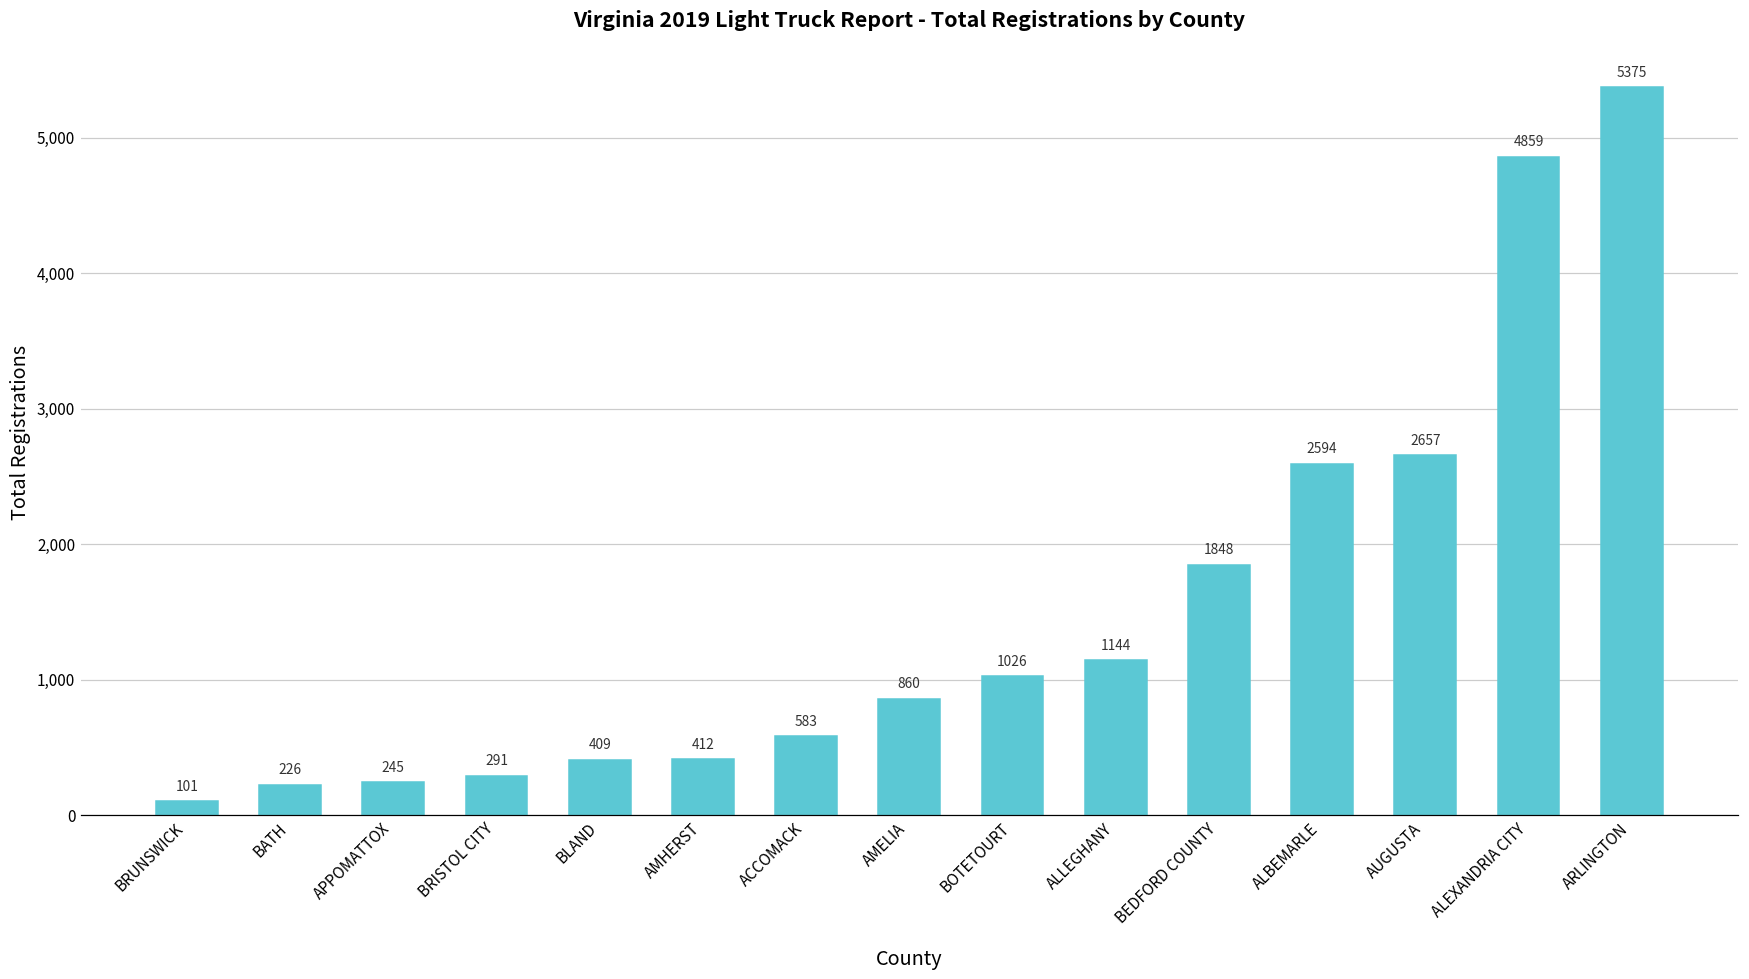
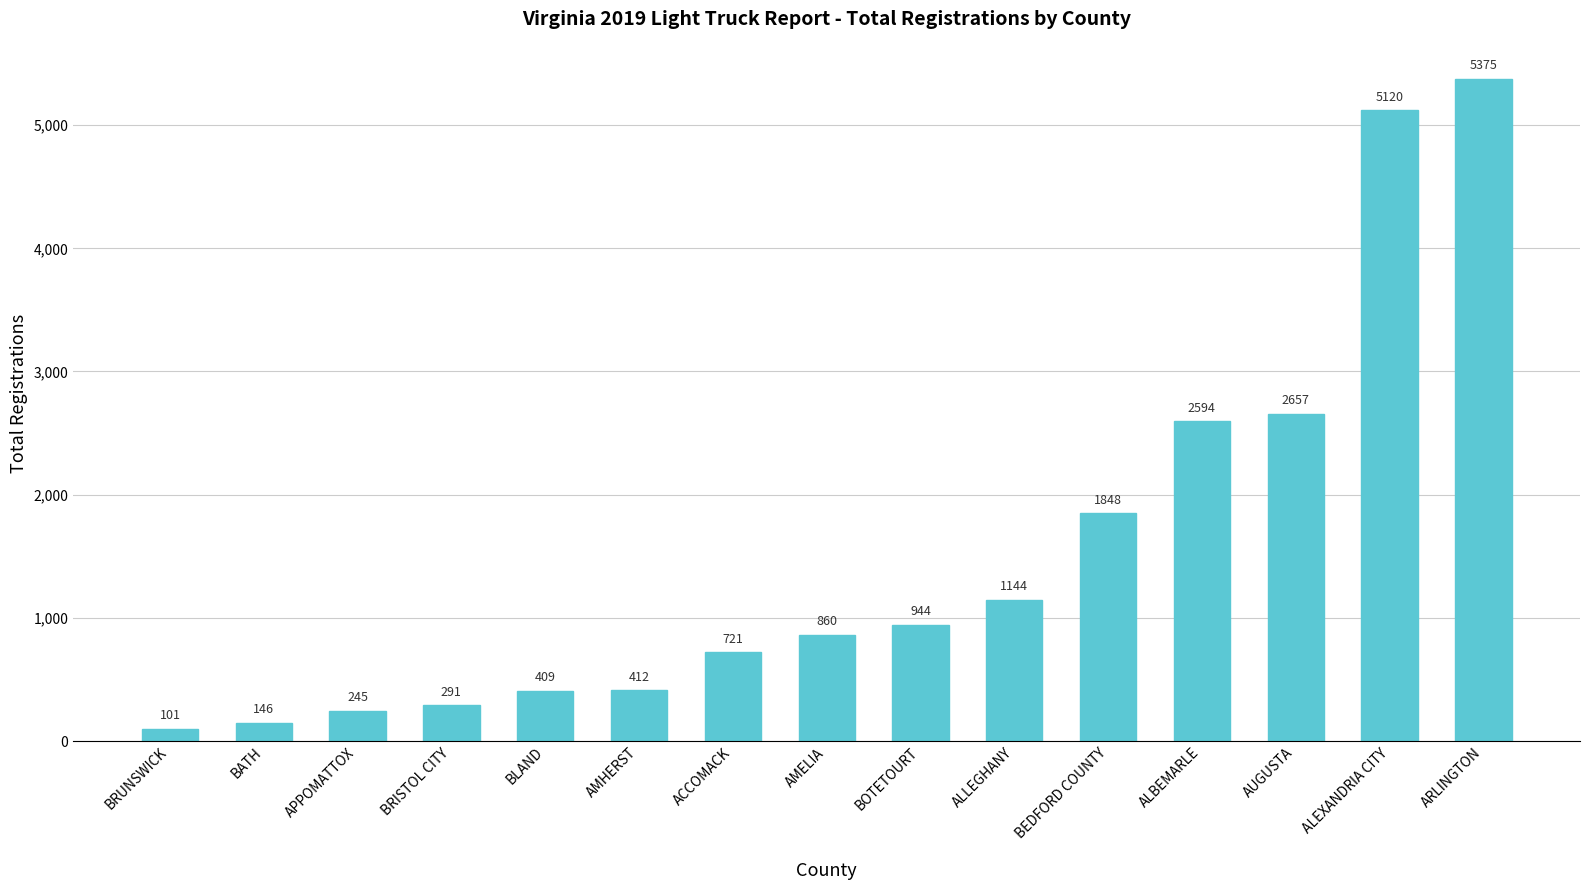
BATH: 226 -> 146
ACCOMACK: 583 -> 721
BOTETOURT: 1026 -> 944
ALEXANDRIA CITY: 4859 -> 5120
